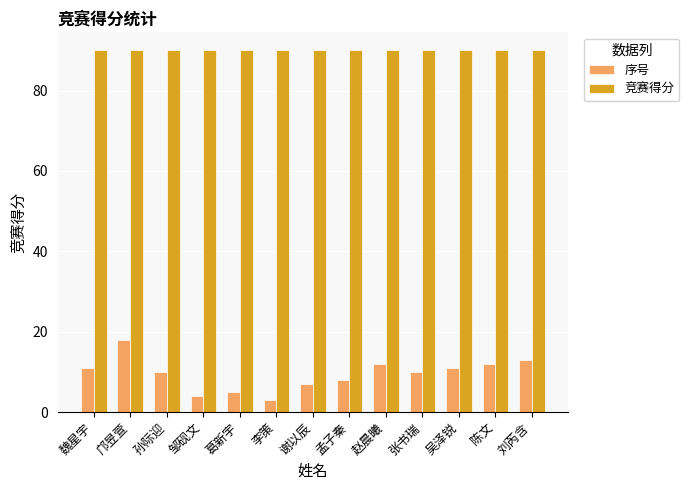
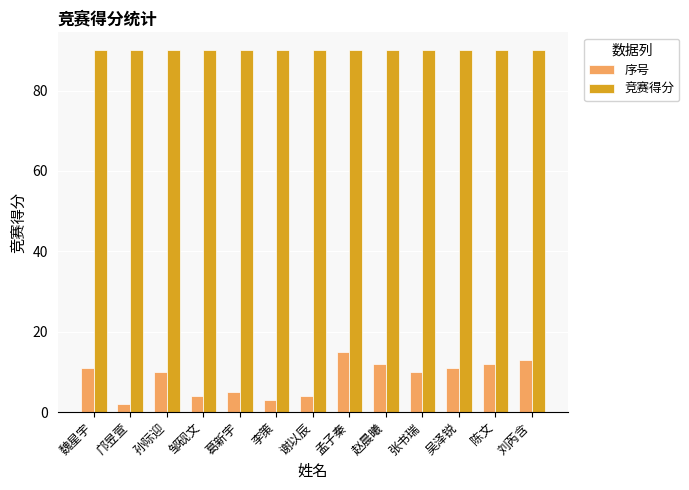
序号, 邝昱萱: 18 -> 2
序号, 谢以辰: 7 -> 4
序号, 孟子秦: 8 -> 15
